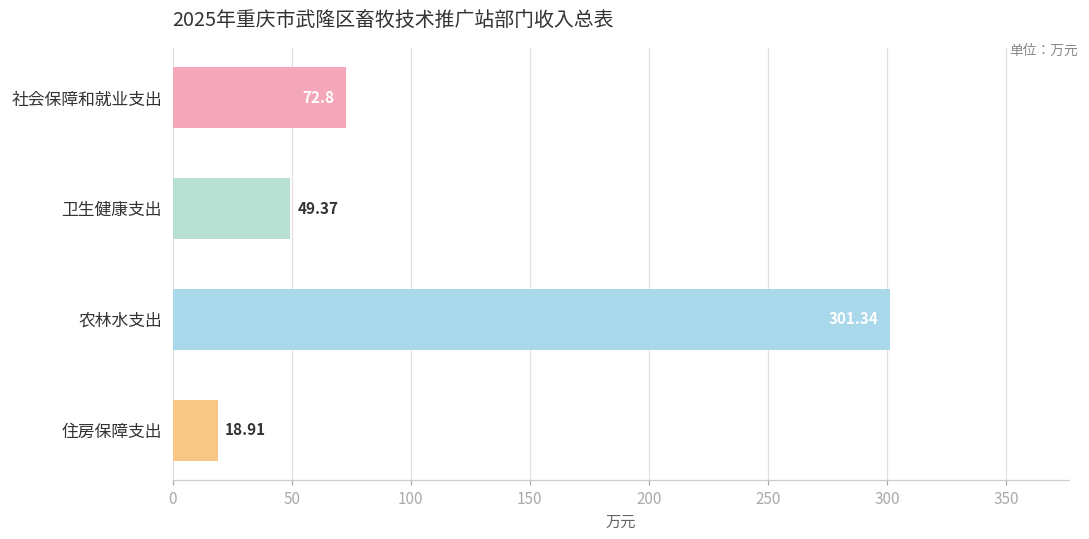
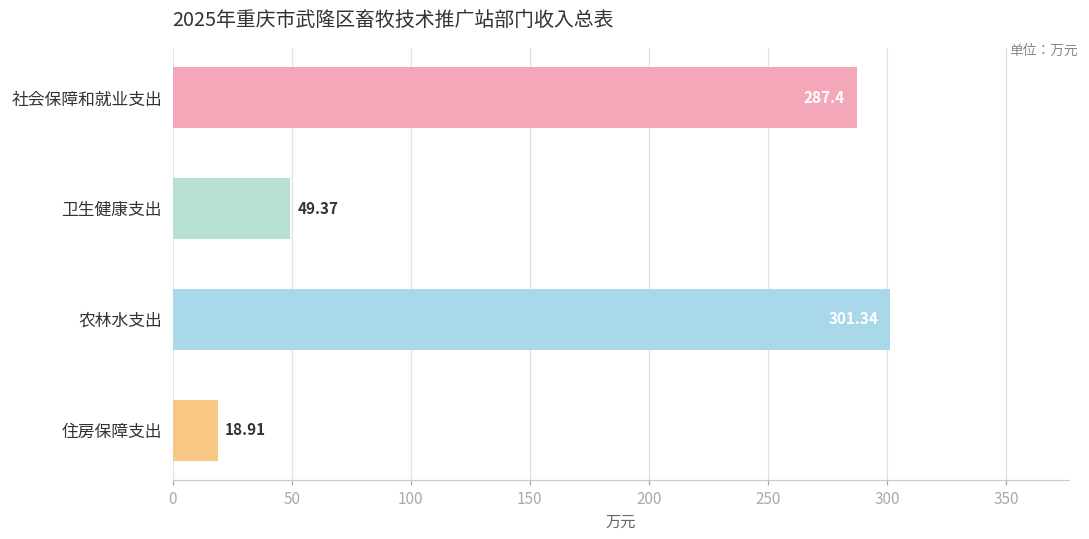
社会保障和就业支出: 72.8 -> 287.4
